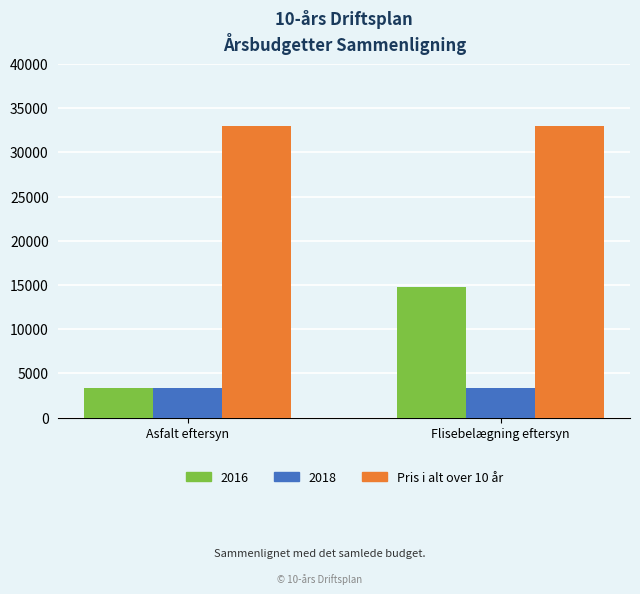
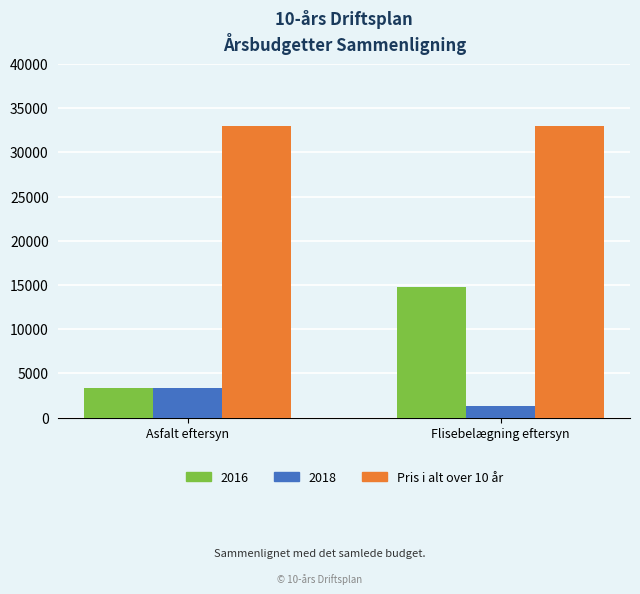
2018, Flisebelægning eftersyn: 3000 -> 1000
